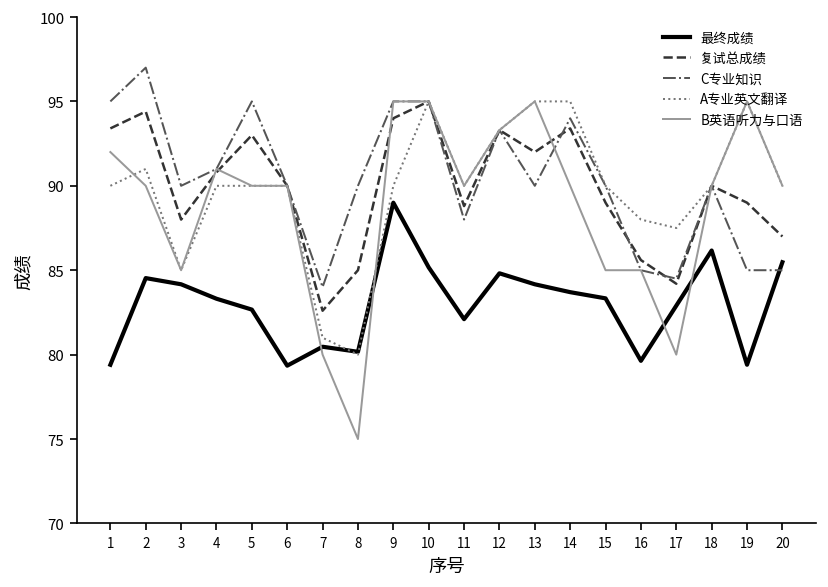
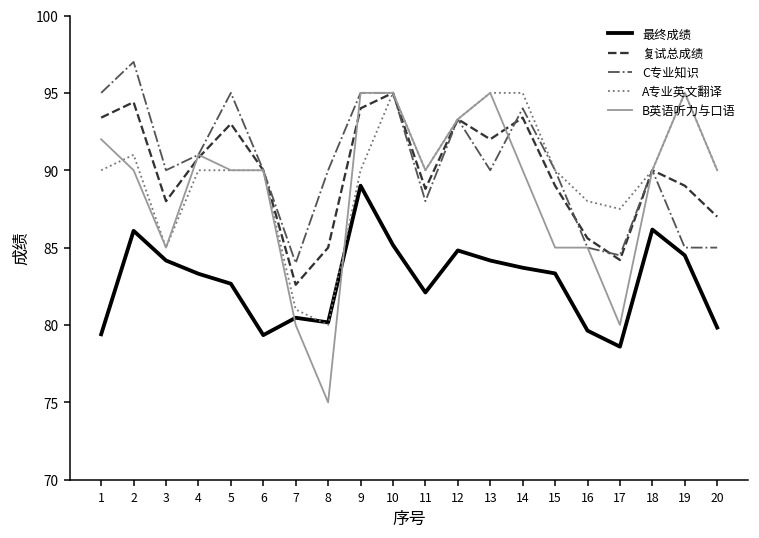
最终成绩, 2: 84.5 -> 86.1
最终成绩, 17: 82.9 -> 78.6
最终成绩, 19: 79.4 -> 84.5
最终成绩, 20: 85.5 -> 79.8
